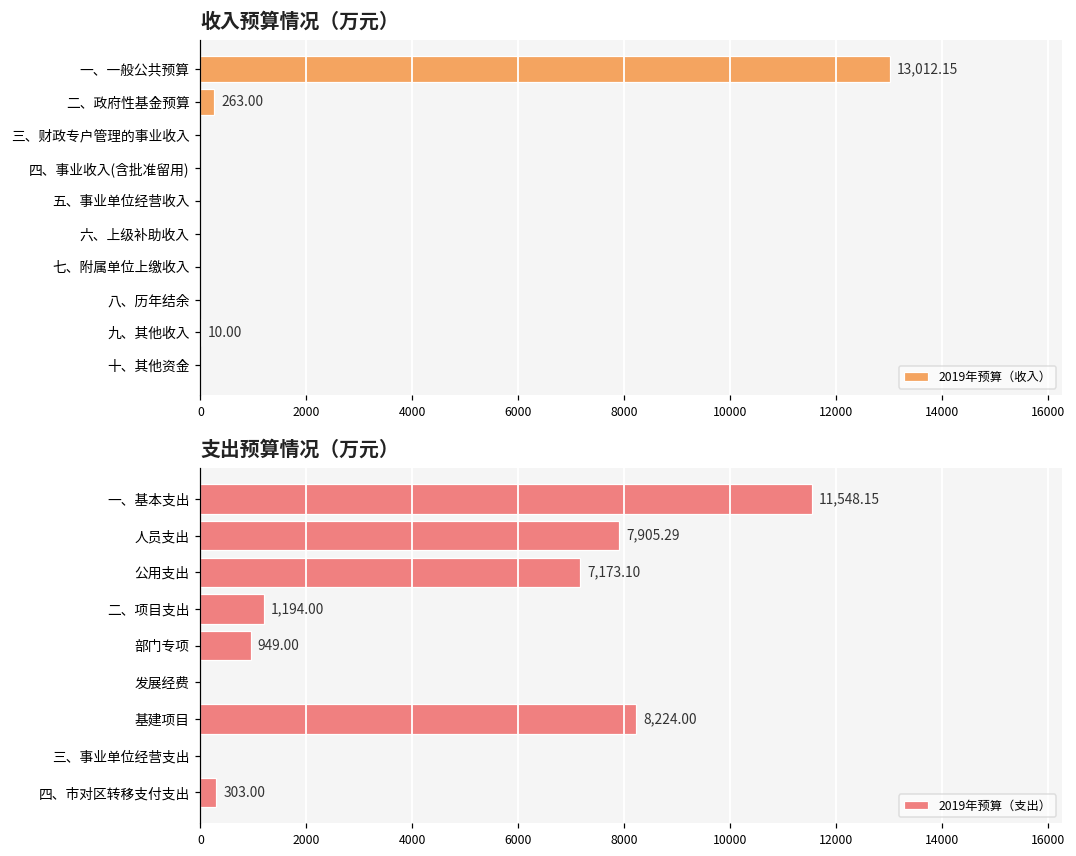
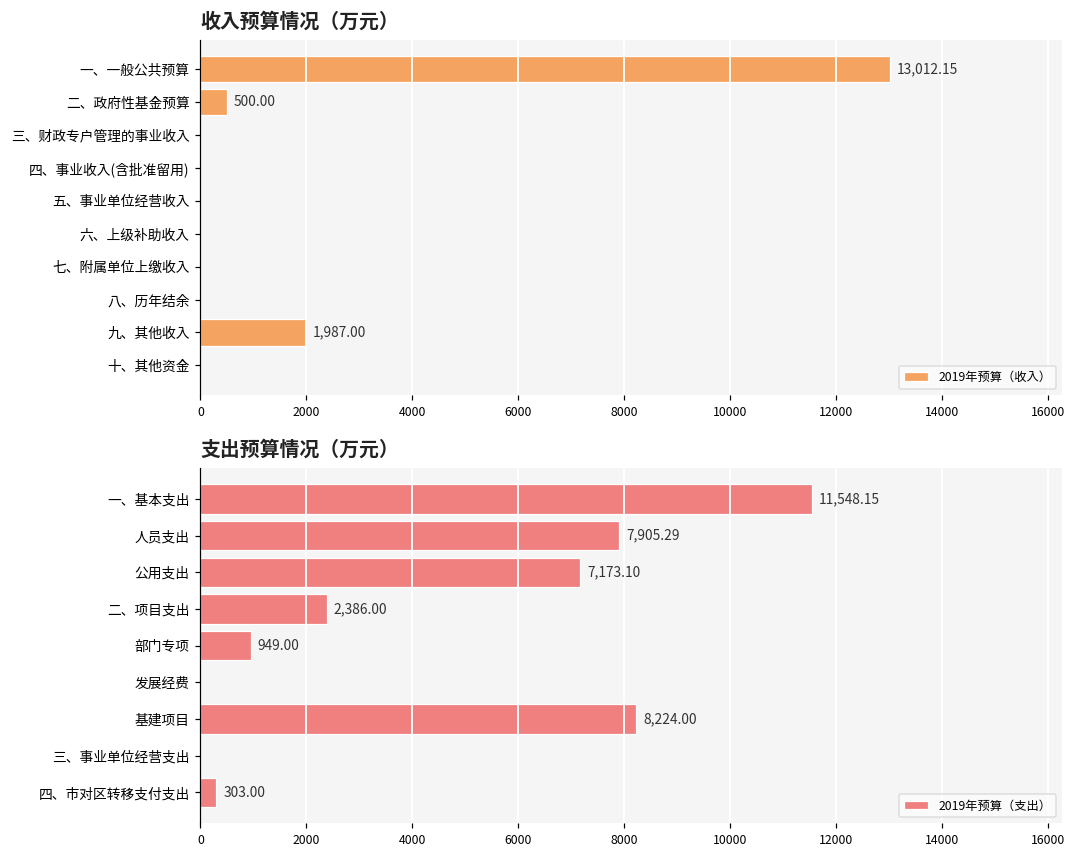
收入预算情况（万元）, 二、政府性基金预算: 263.00 -> 500.00
收入预算情况（万元）, 九、其他收入: 10.00 -> 1,987.00
支出预算情况（万元）, 二、项目支出: 1,194.00 -> 2,386.00
